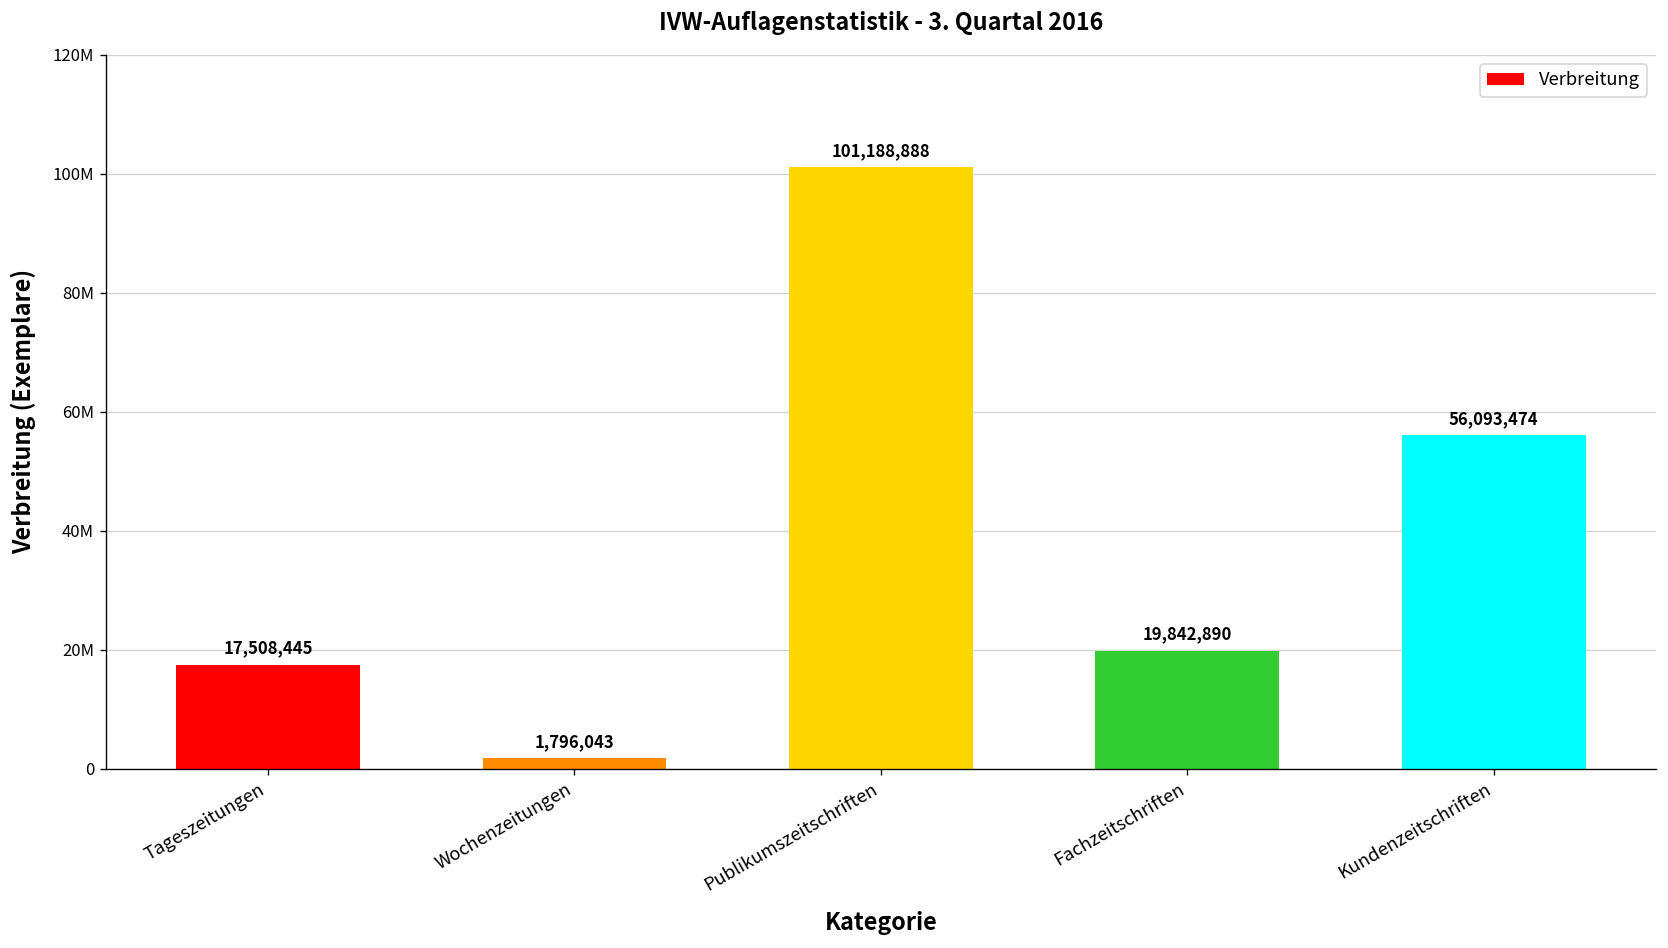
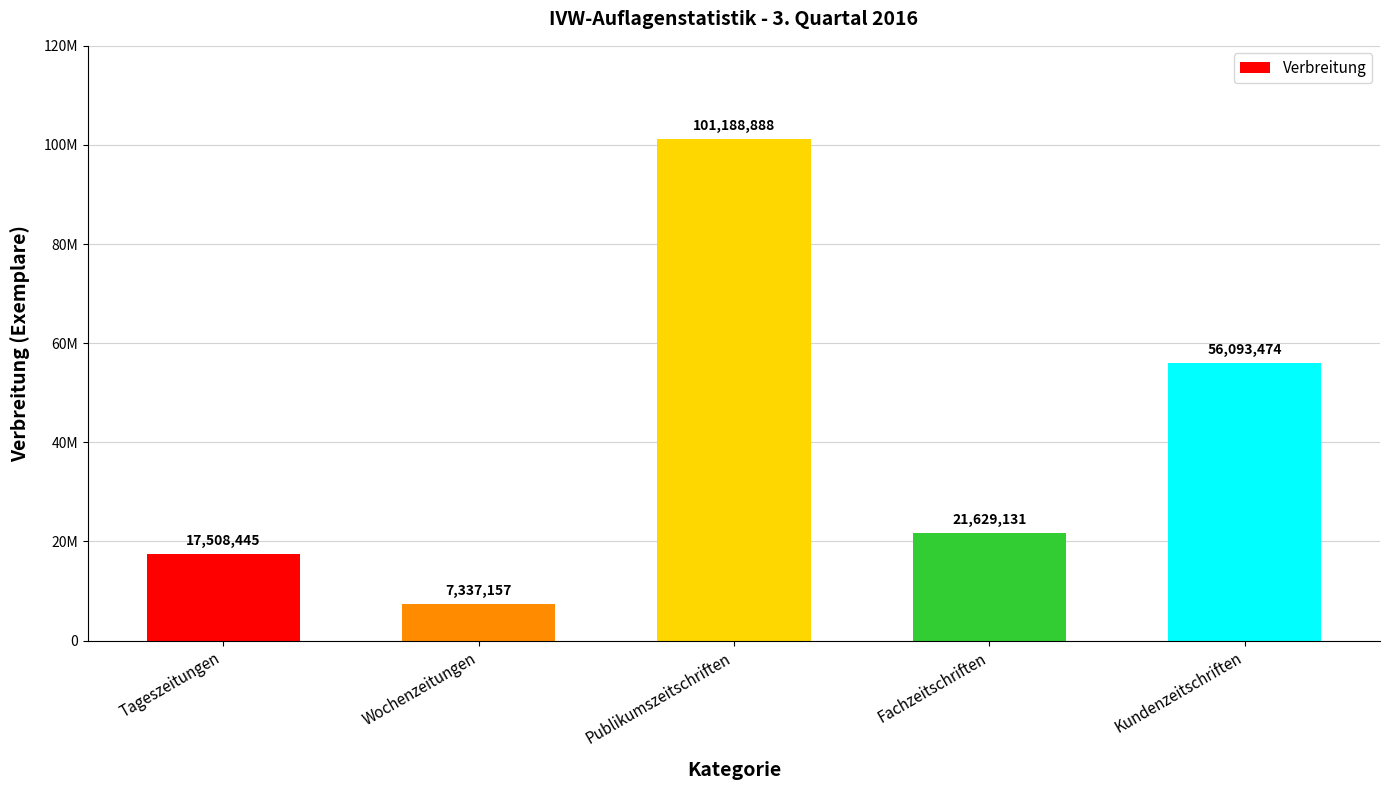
Wochenzeitungen: 1,796,043 -> 7,337,157
Fachzeitschriften: 19,842,890 -> 21,629,131
